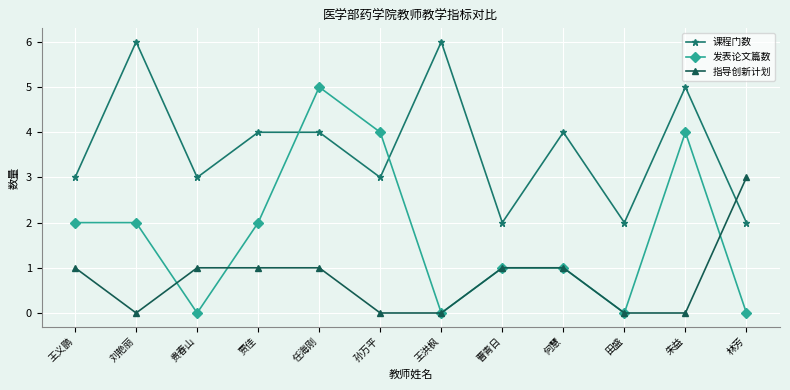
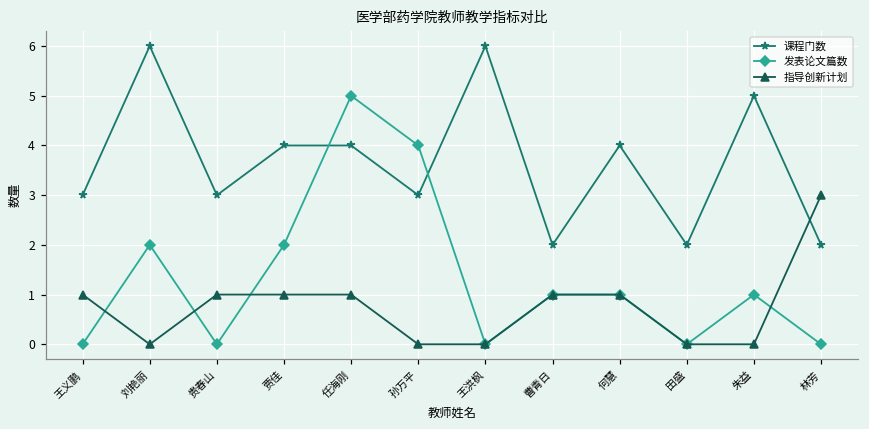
发表论文篇数, 王义鹏: 2 -> 0
发表论文篇数, 朱益: 4 -> 1
